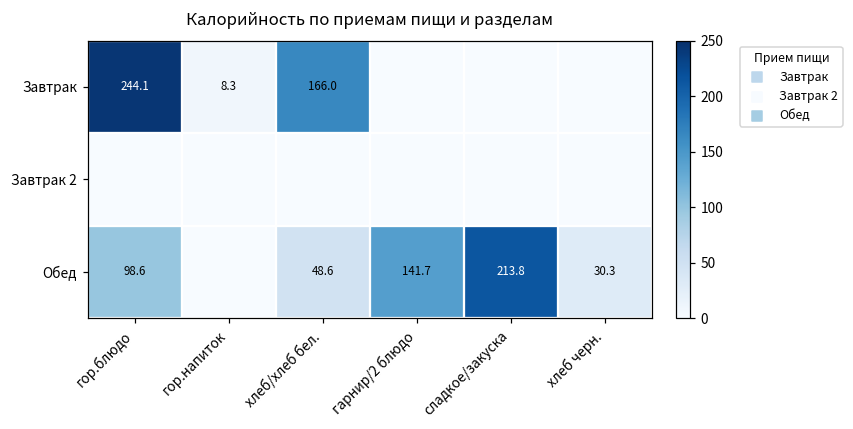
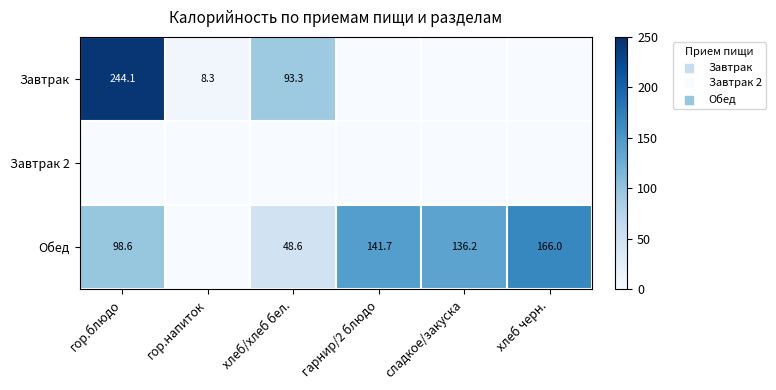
Завтрак, хлеб/хлеб бел.: 166.0 -> 93.3
Обед, сладкое/закуска: 213.8 -> 136.2
Обед, хлеб черн.: 30.3 -> 166.0
